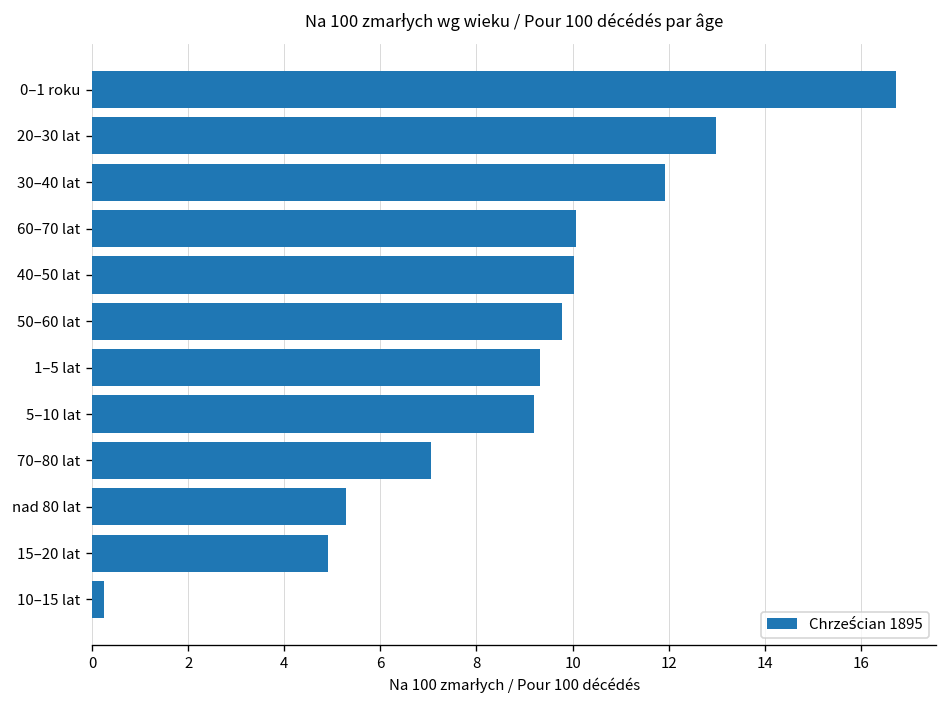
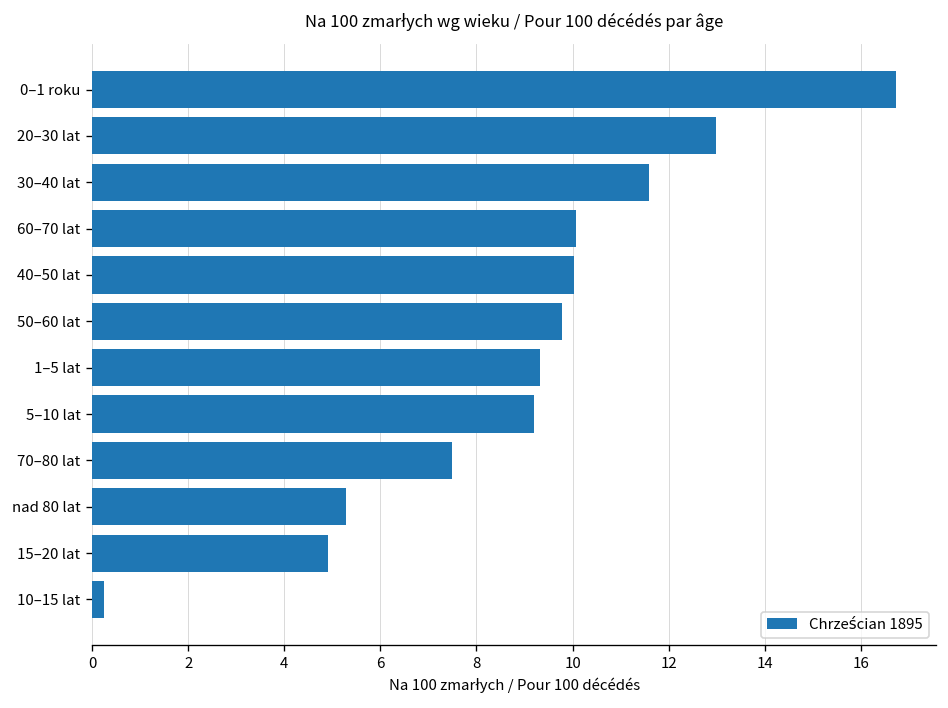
30–40 lat: 11.9 -> 11.6
70–80 lat: 7.1 -> 7.5
